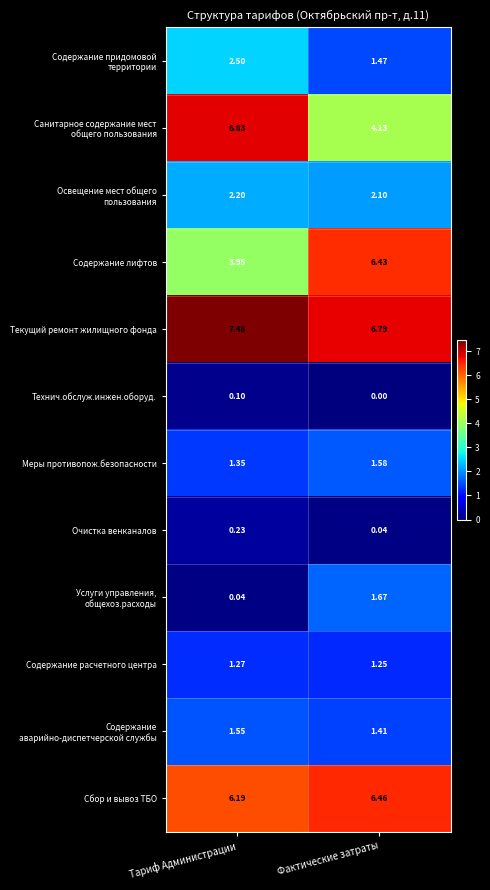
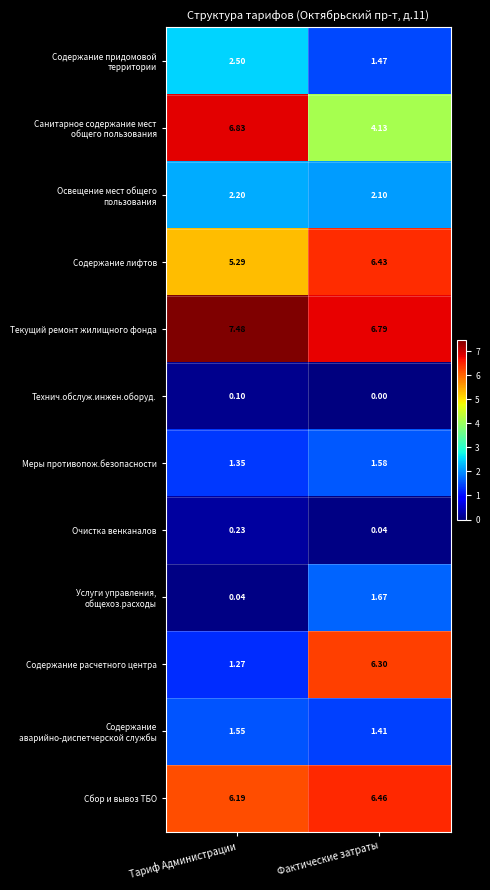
Содержание лифтов, Тариф Администрации: 3.95 -> 5.29
Содержание расчетного центра, Фактические затраты: 1.25 -> 6.30
